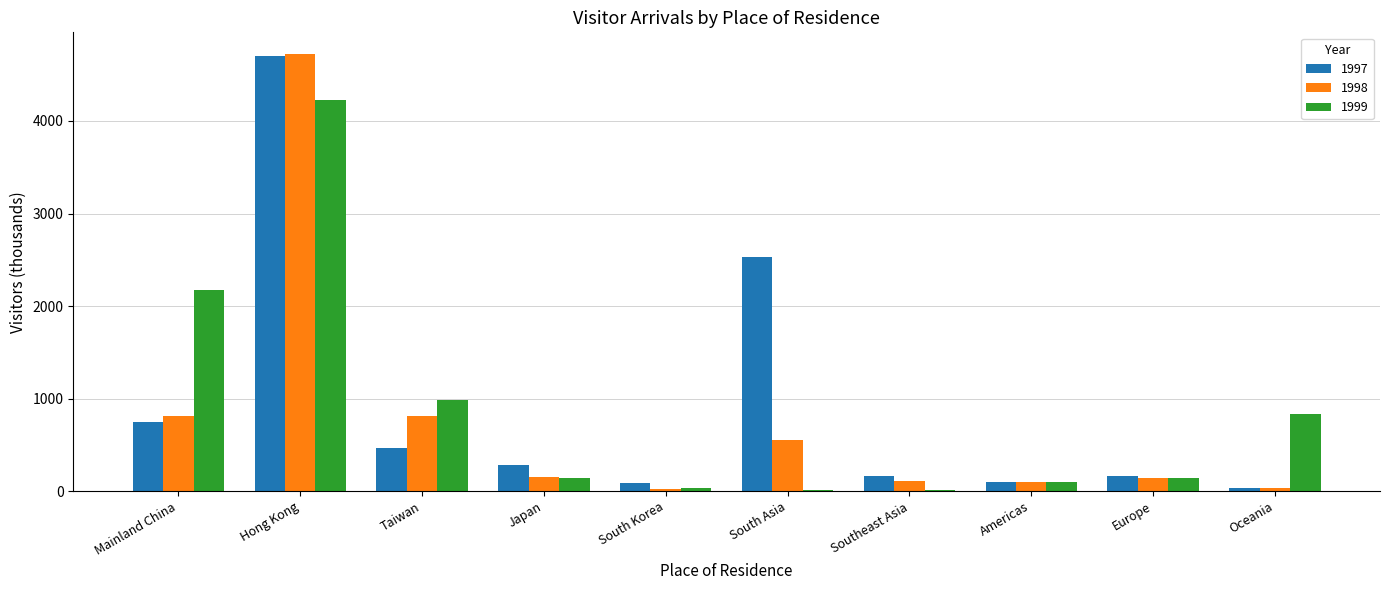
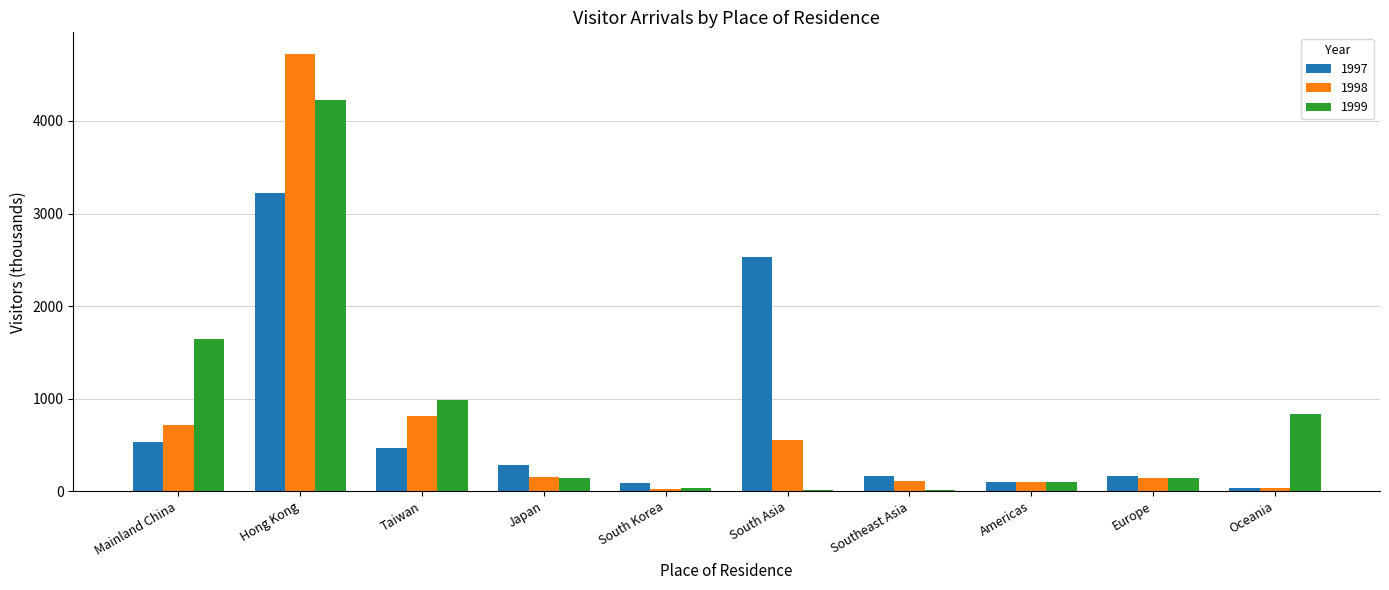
1997, Mainland China: 700 -> 500
1998, Mainland China: 800 -> 700
1999, Mainland China: 2200 -> 1600
1997, Hong Kong: 4700 -> 3200
